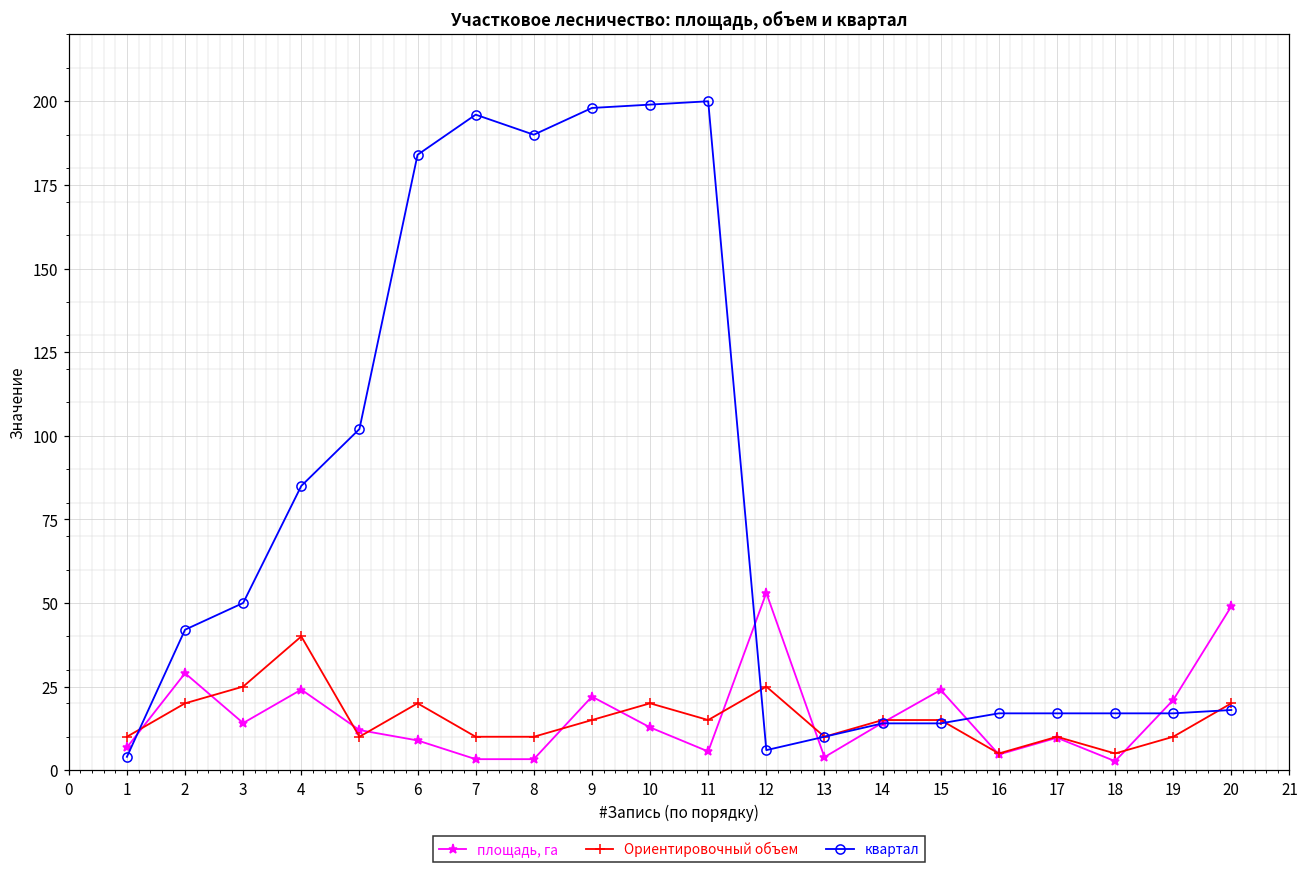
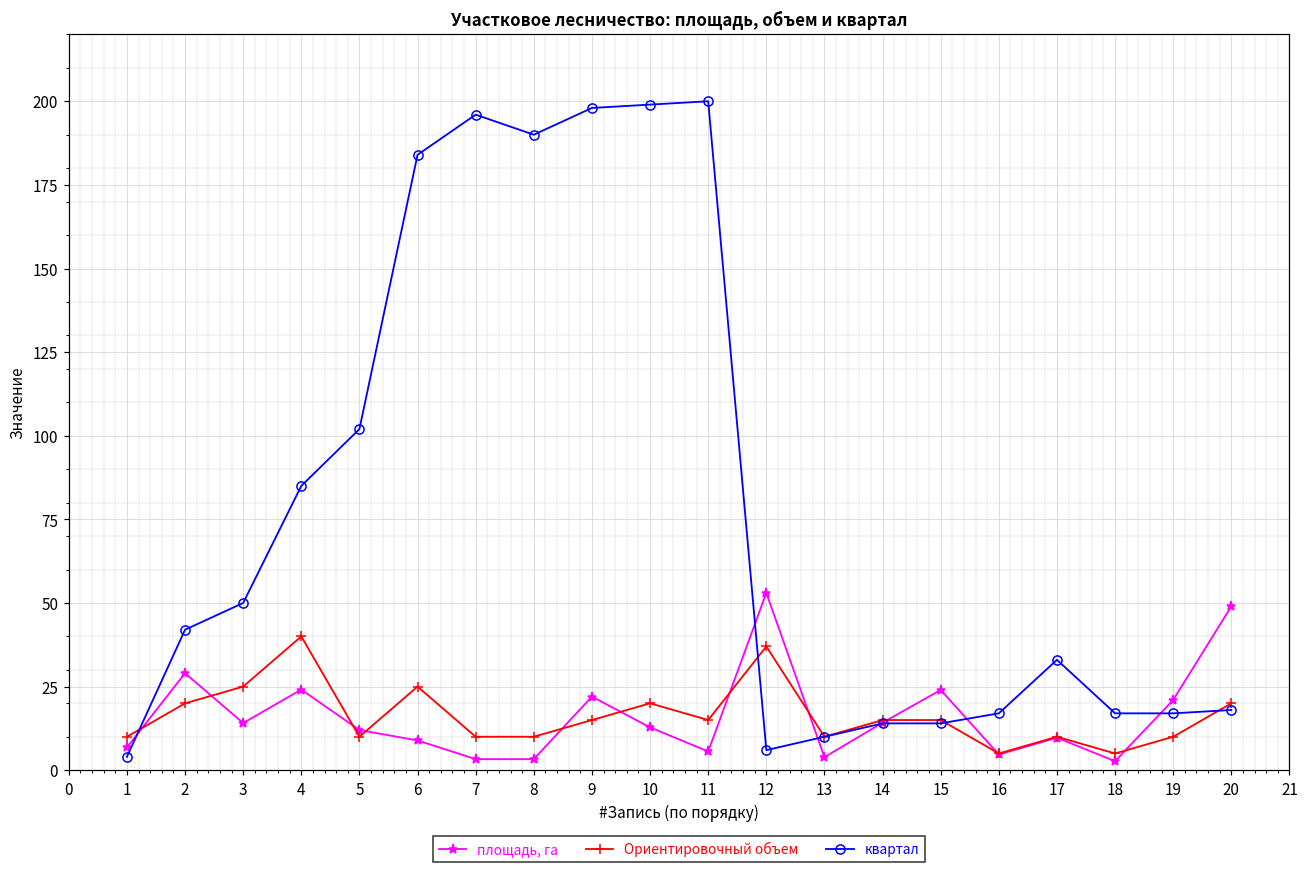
Ориентировочный объем, 6: 20 -> 25
Ориентировочный объем, 12: 25 -> 37
квартал, 17: 17 -> 33
